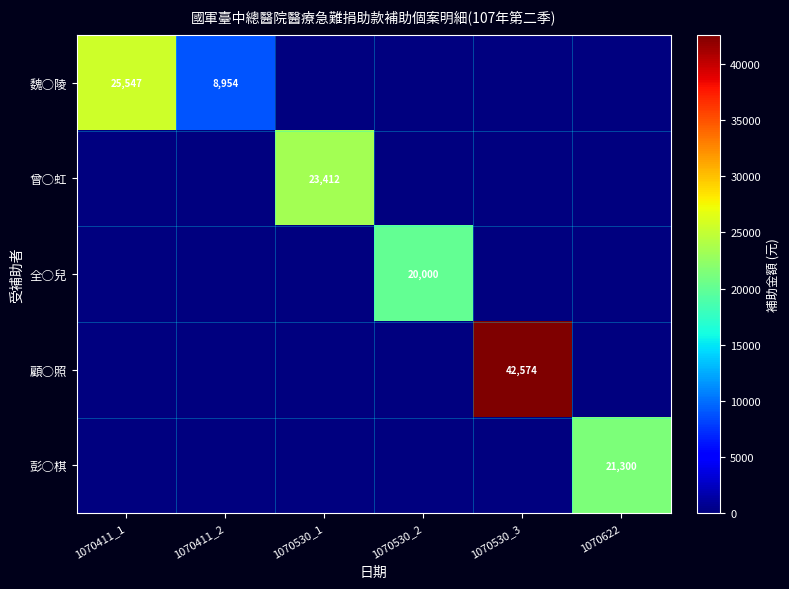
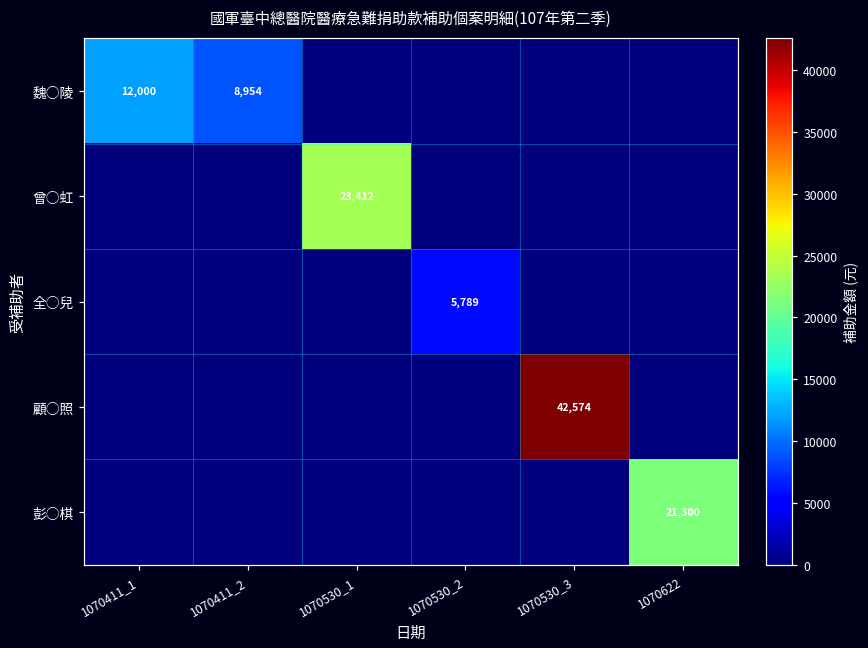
魏○陵, 1070411_1: 25,547 -> 12,000
全○兒, 1070530_2: 20,000 -> 5,789
